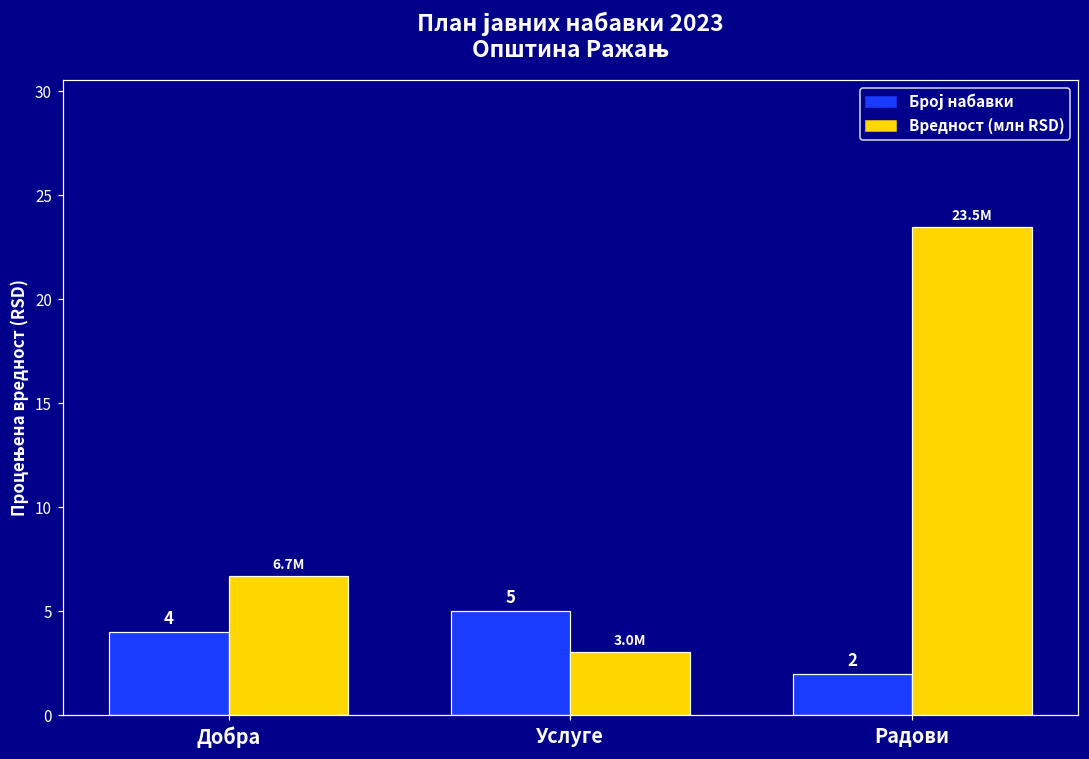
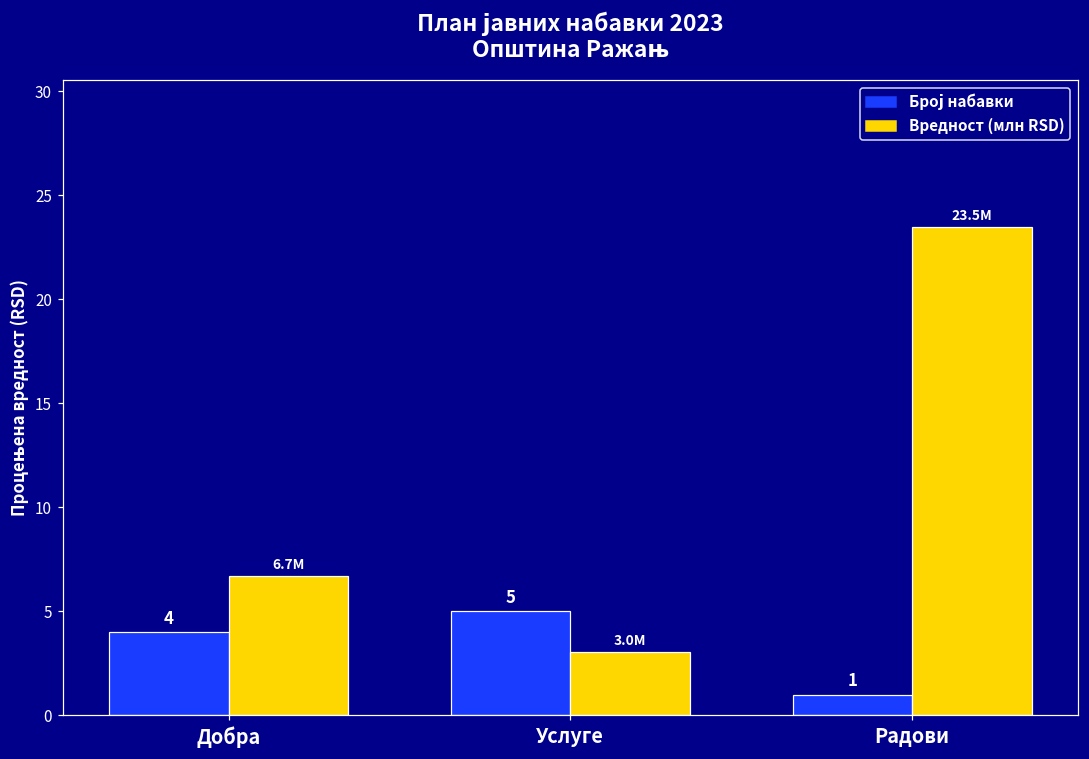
Број набавки, Радови: 2 -> 1
